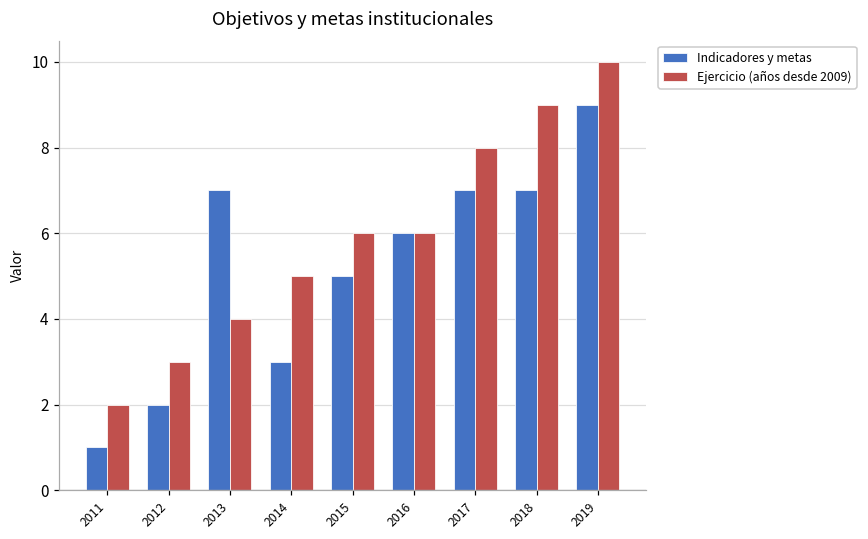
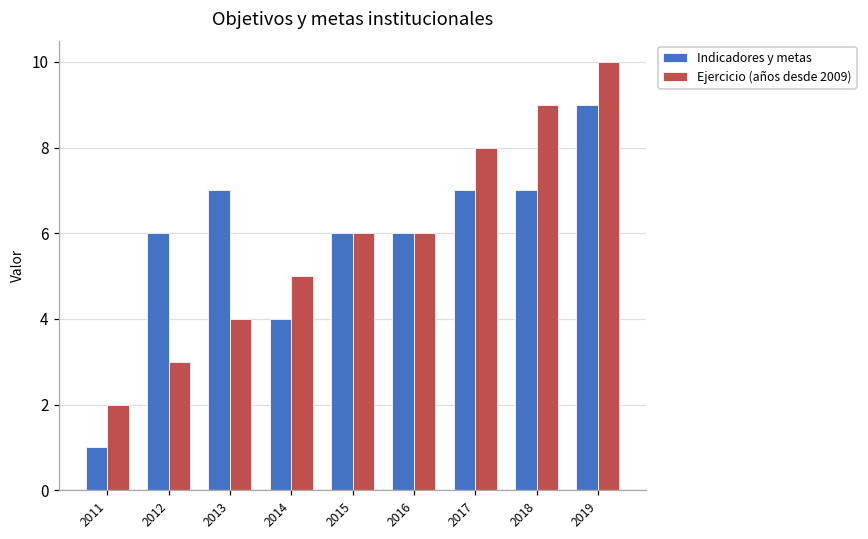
Indicadores y metas, 2012: 2 -> 6
Indicadores y metas, 2014: 3 -> 4
Indicadores y metas, 2015: 5 -> 6
